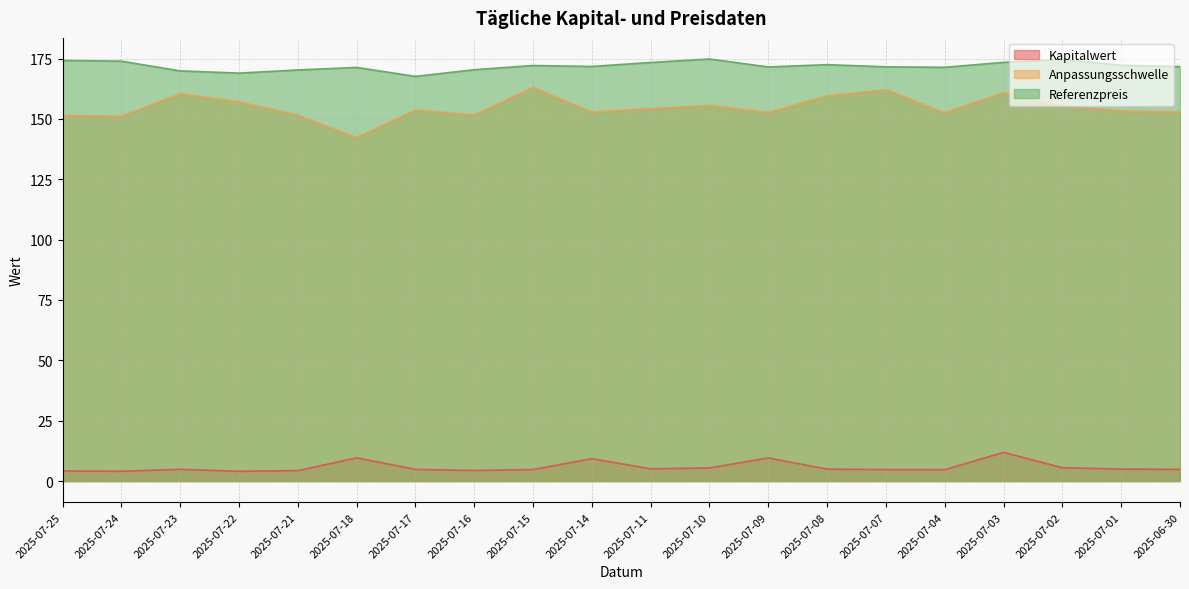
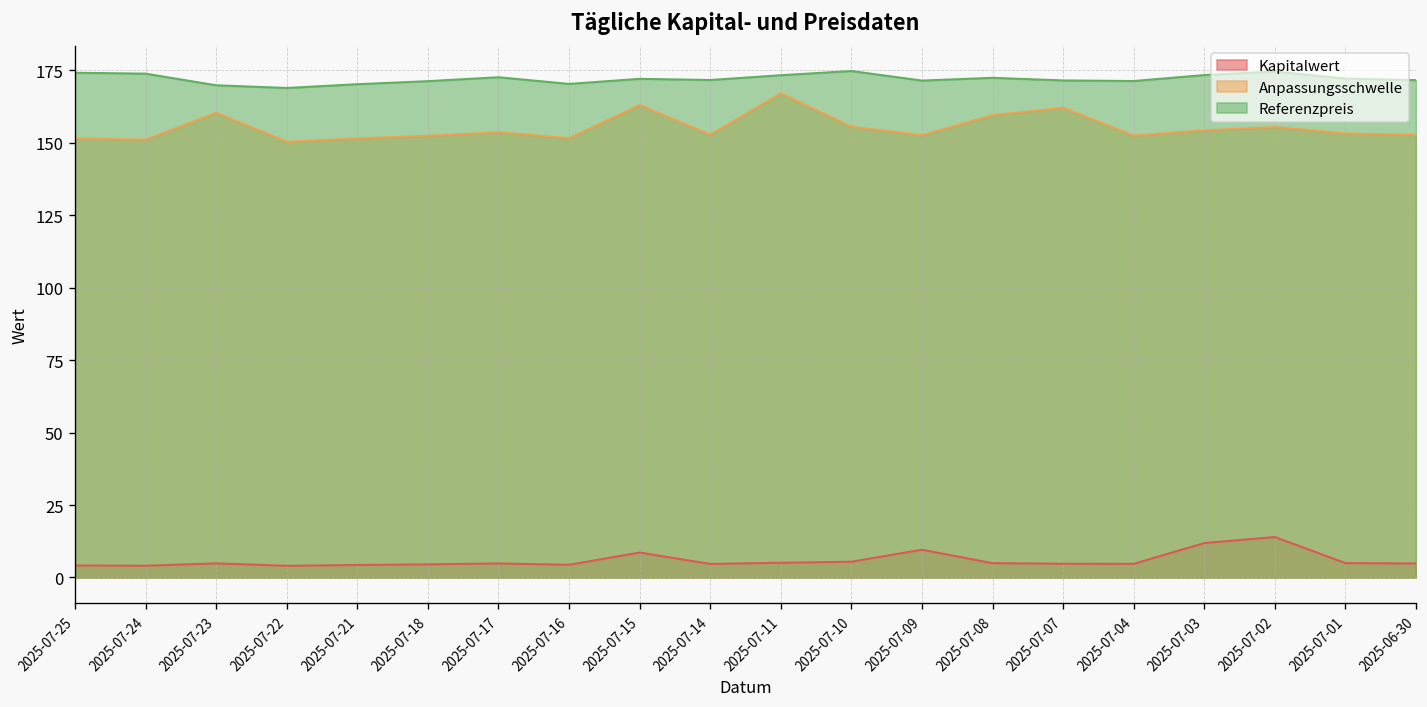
Anpassungsschwelle, 2025-07-22: 157 -> 150
Kapitalwert, 2025-07-18: 10 -> 5
Anpassungsschwelle, 2025-07-18: 142 -> 152
Referenzpreis, 2025-07-17: 168 -> 173
Kapitalwert, 2025-07-15: 5 -> 9
Kapitalwert, 2025-07-14: 9 -> 5
Anpassungsschwelle, 2025-07-11: 154 -> 167
Anpassungsschwelle, 2025-07-03: 161 -> 154
Kapitalwert, 2025-07-02: 6 -> 14
